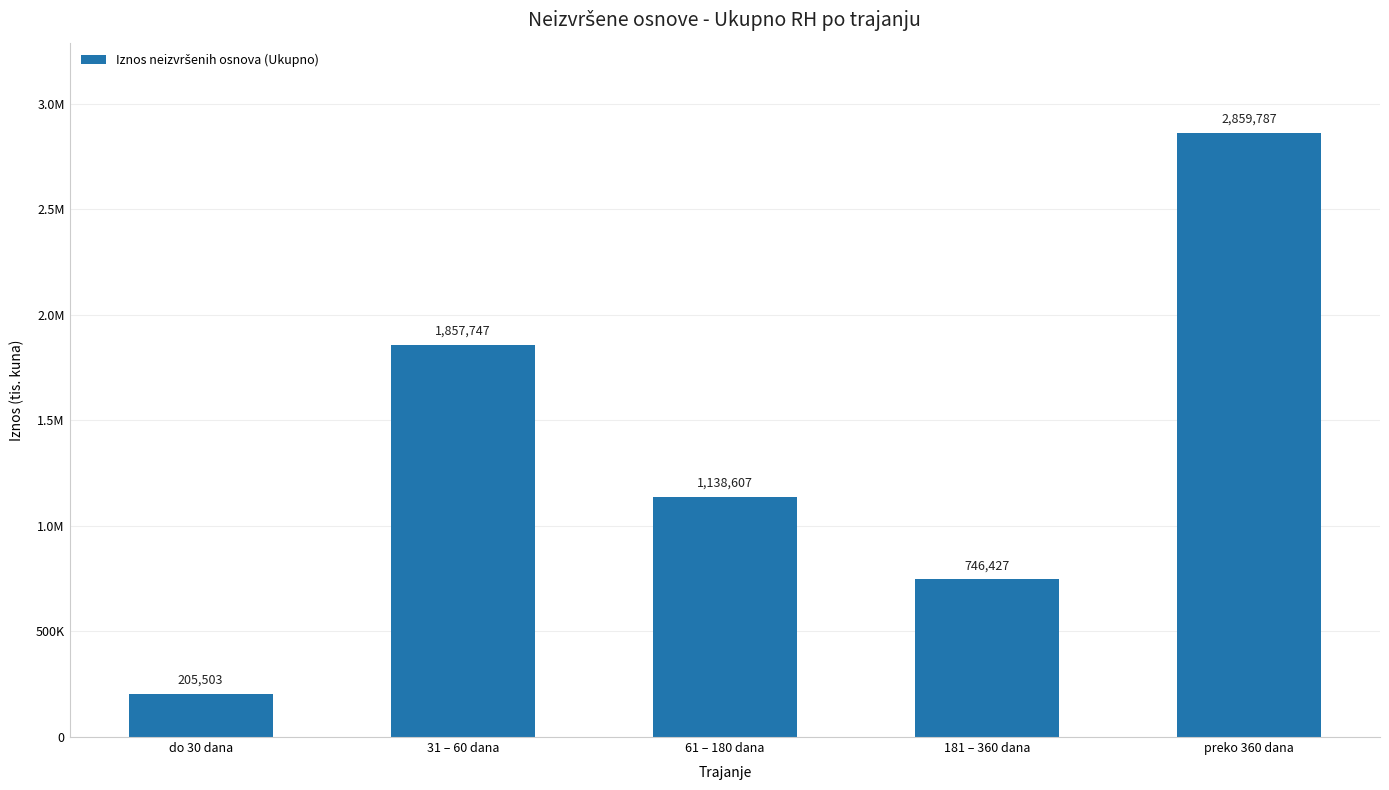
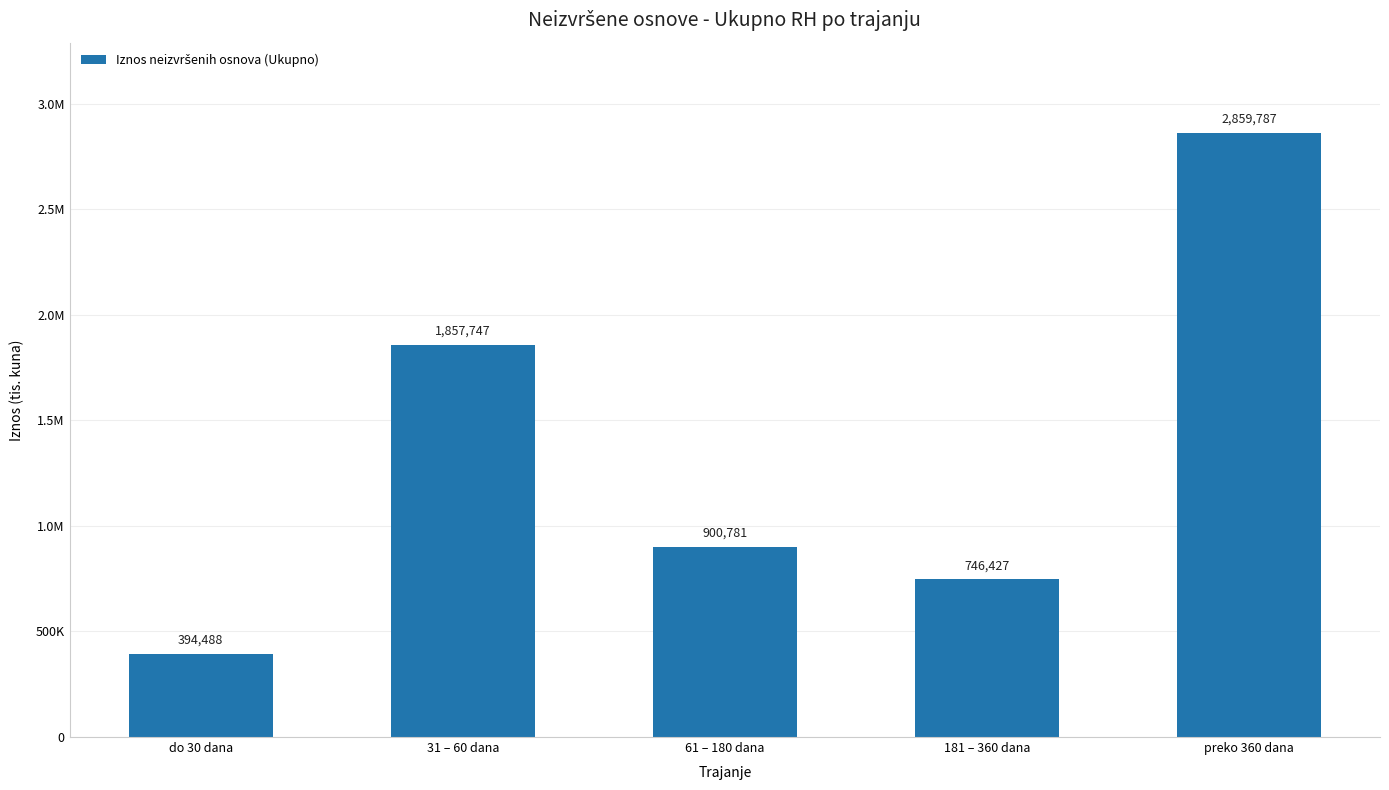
do 30 dana: 205,503 -> 394,488
61 – 180 dana: 1,138,607 -> 900,781
